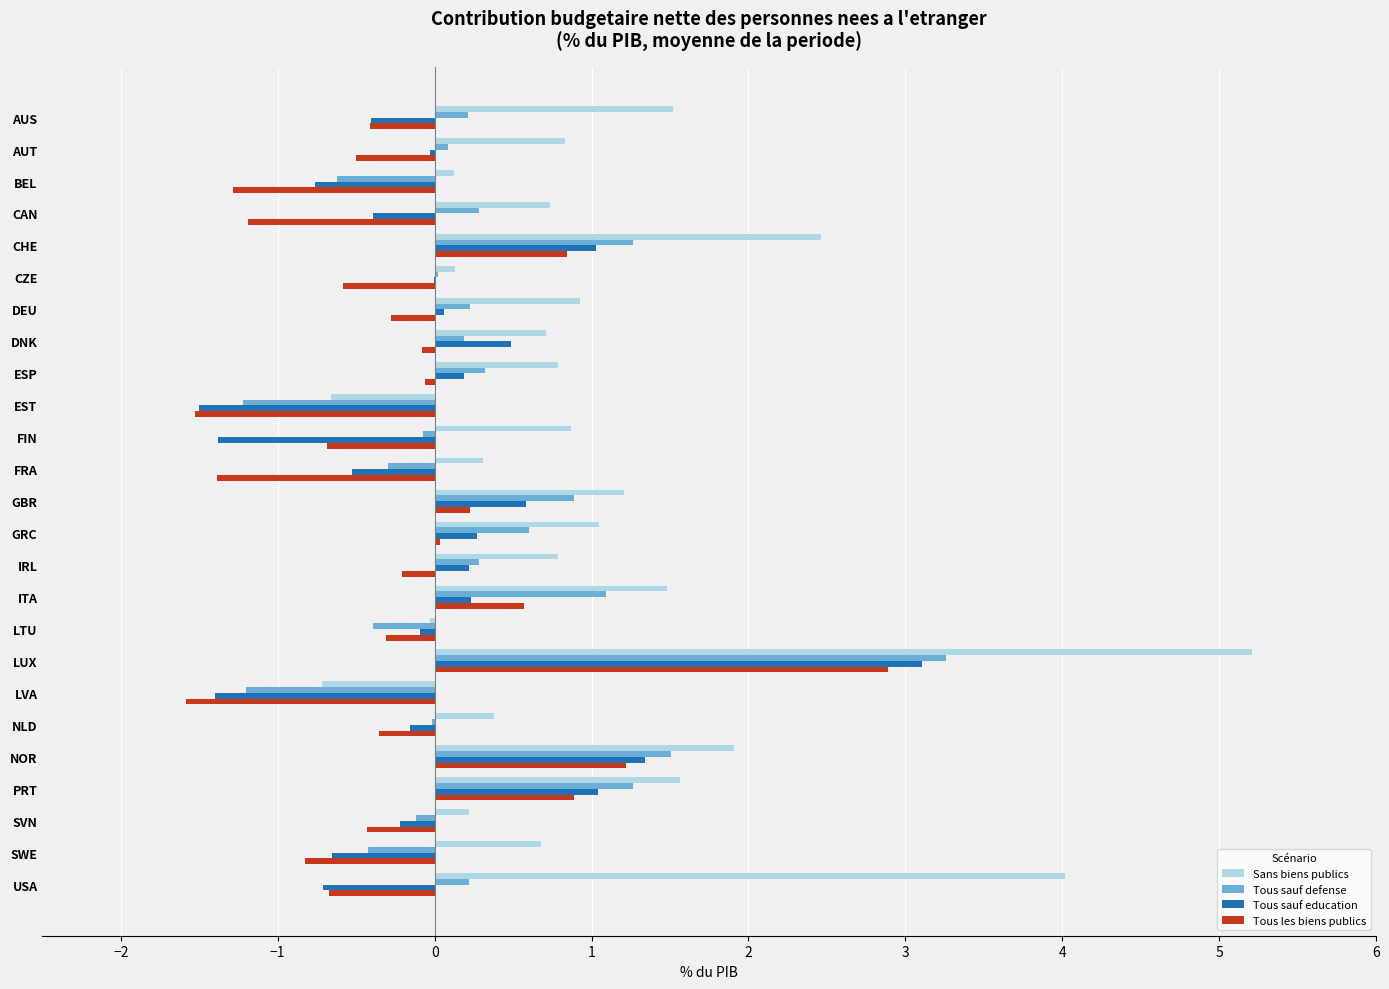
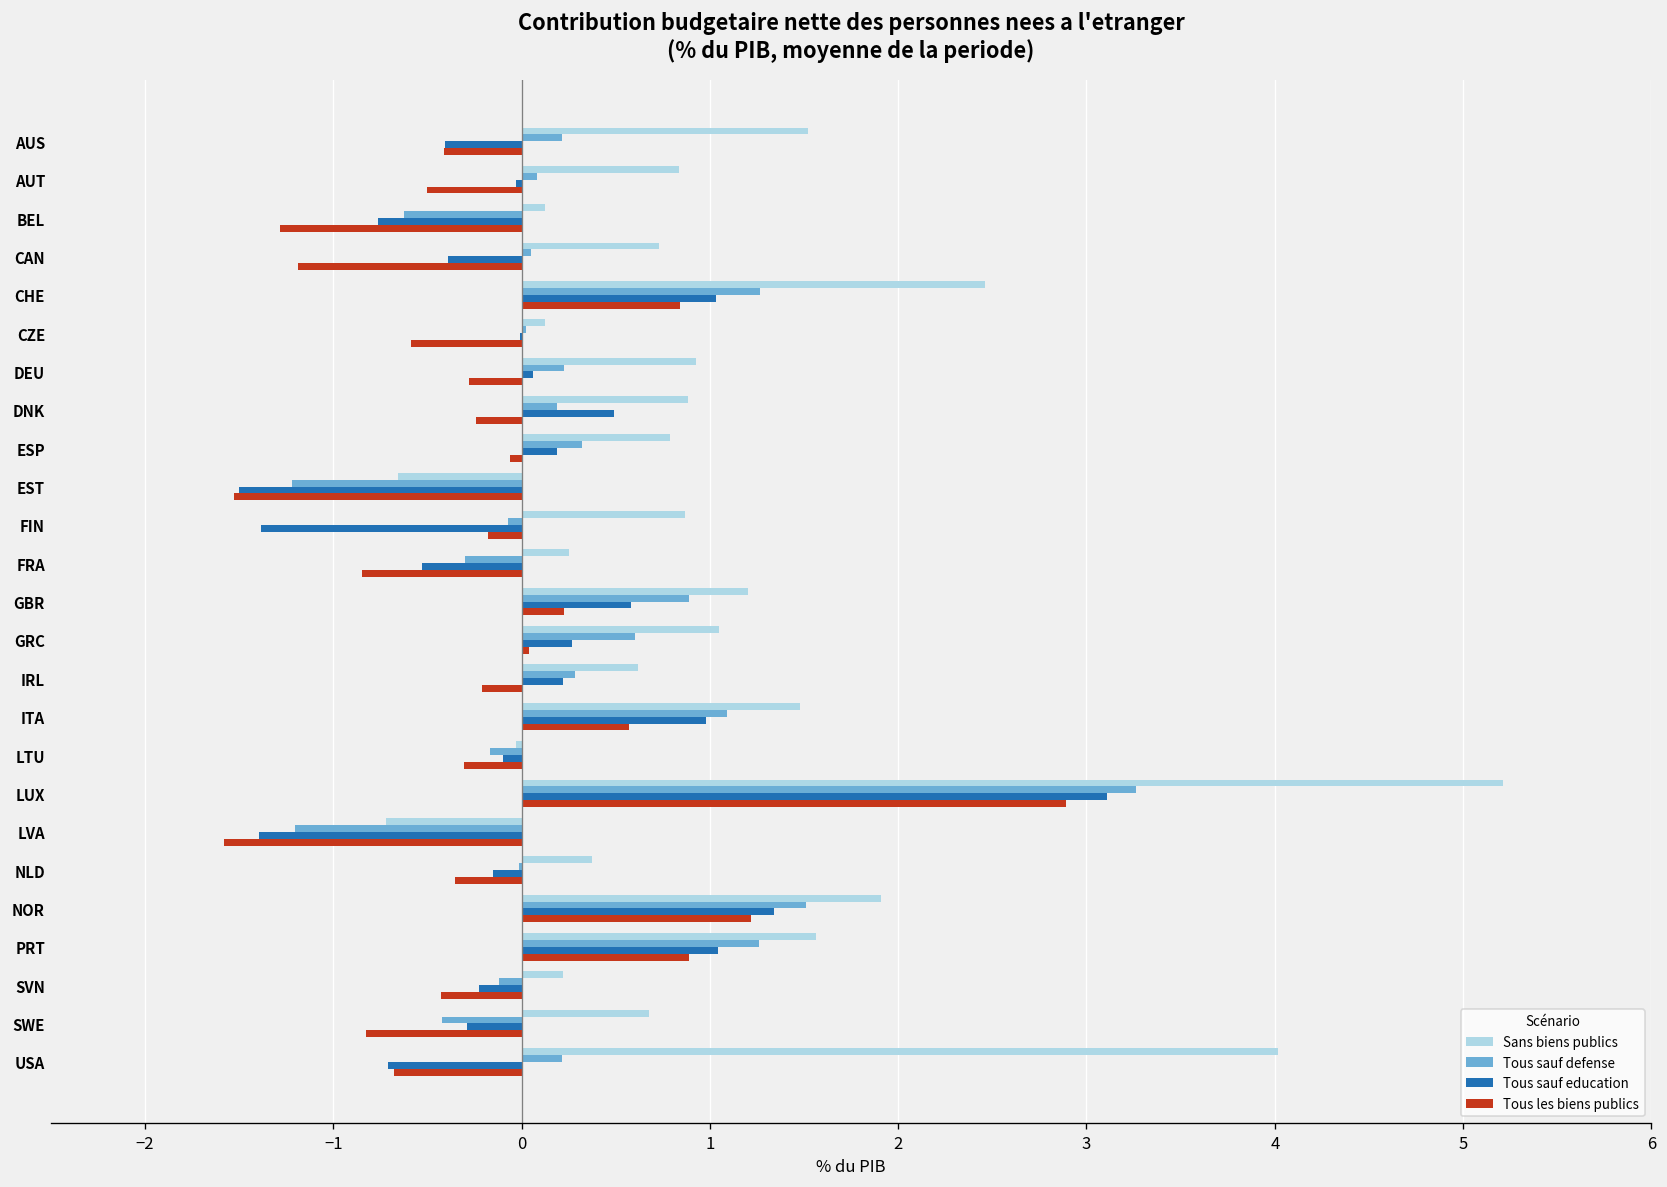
Tous sauf defense, CAN: 0.28 -> 0.05
Sans biens publics, DNK: 0.71 -> 0.88
Tous les biens publics, DNK: -0.08 -> -0.24
Tous les biens publics, FIN: -0.69 -> -0.18
Sans biens publics, FRA: 0.31 -> 0.25
Tous les biens publics, FRA: -1.39 -> -0.85
Sans biens publics, IRL: 0.79 -> 0.62
Tous sauf education, ITA: 0.23 -> 0.98
Tous sauf defense, LTU: -0.39 -> -0.17
Tous sauf education, SWE: -0.66 -> -0.29
